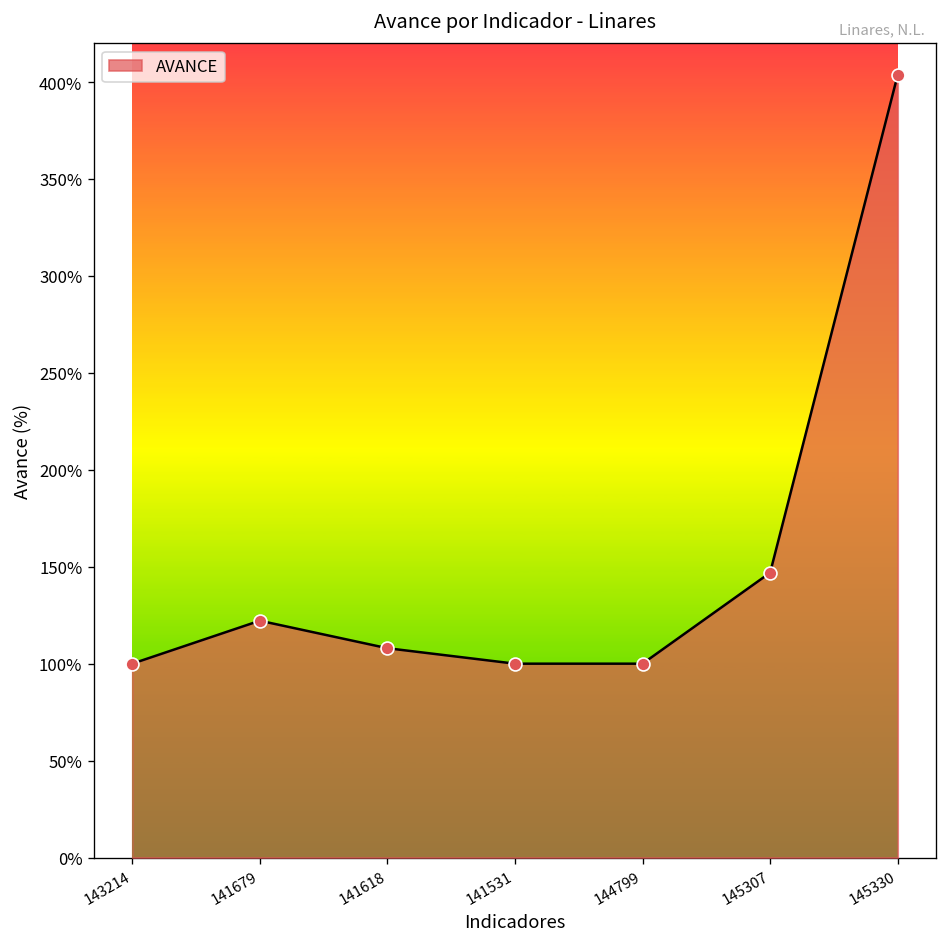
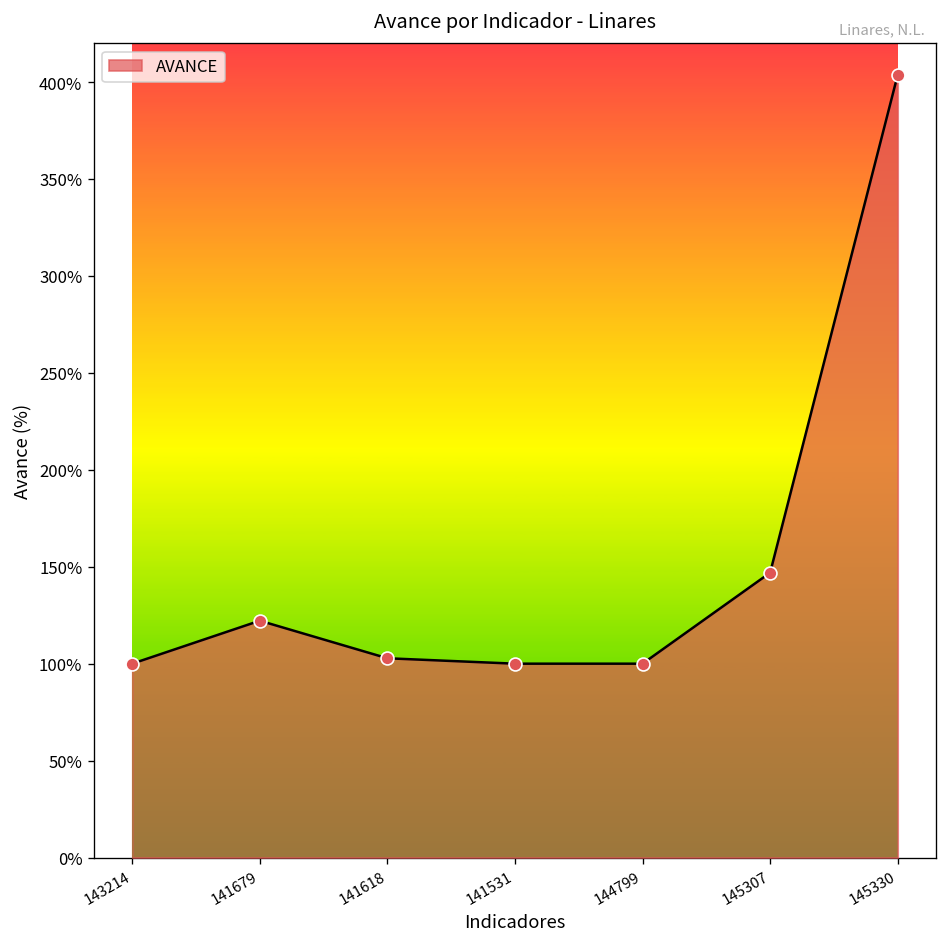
141618: 108% -> 103%
